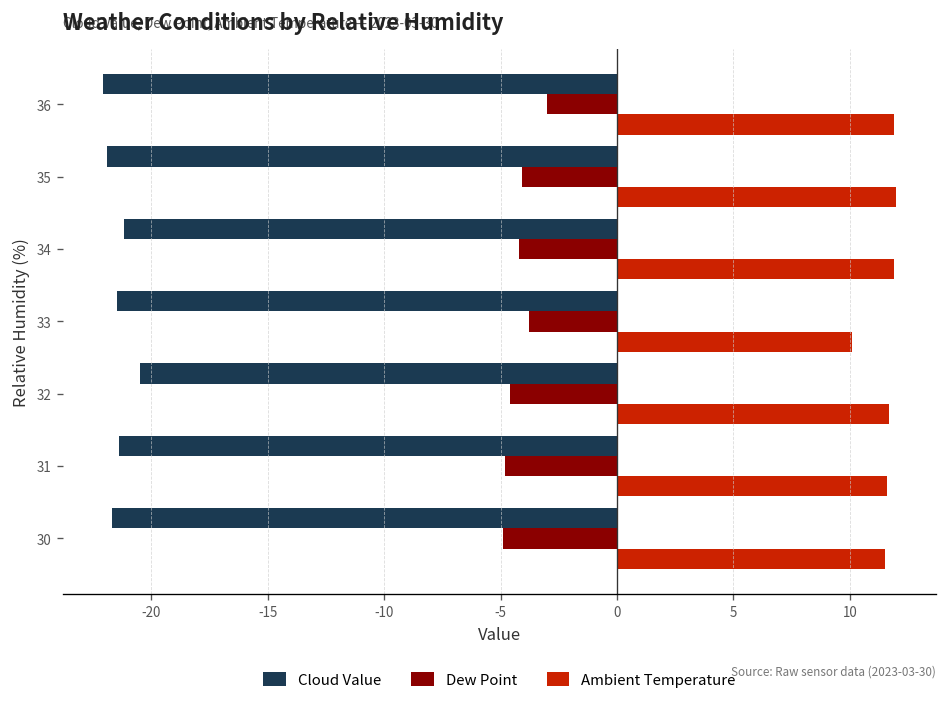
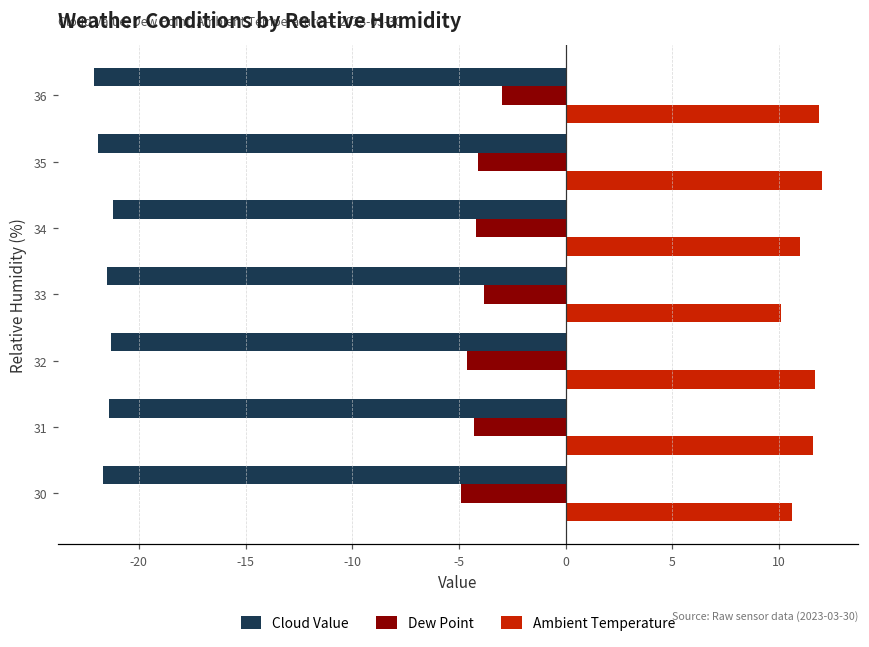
Ambient Temperature, 34: 11.9 -> 11.0
Cloud Value, 32: -20.5 -> -21.3
Dew Point, 31: -4.8 -> -4.3
Ambient Temperature, 30: 11.5 -> 10.6
